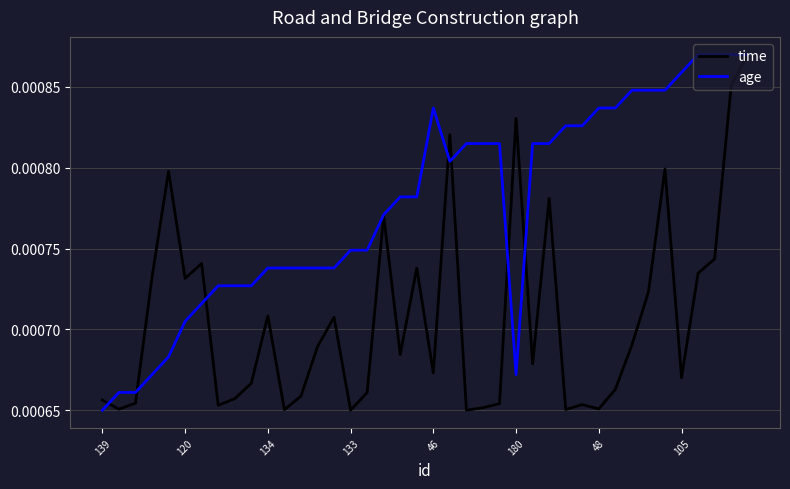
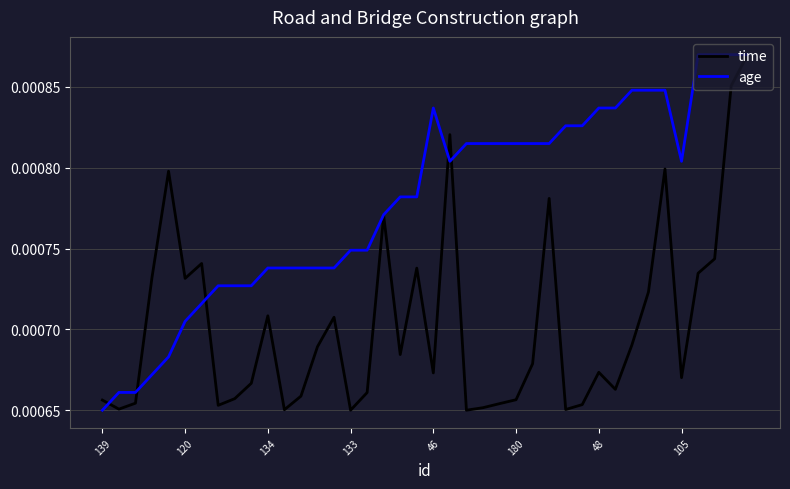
time, 180: 0.000831 -> 0.000656
age, 180: 0.000672 -> 0.000815
time, 48: 0.000651 -> 0.000673
age, 105: 0.000859 -> 0.000804
